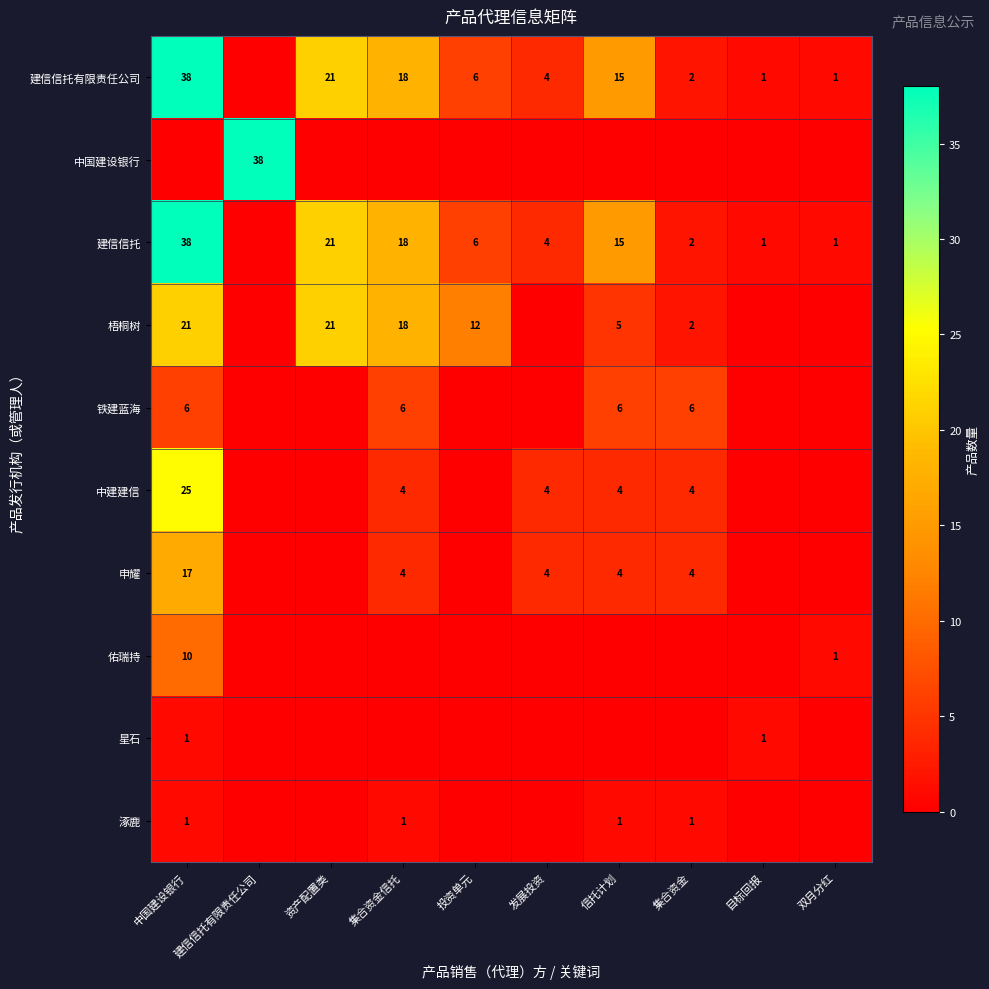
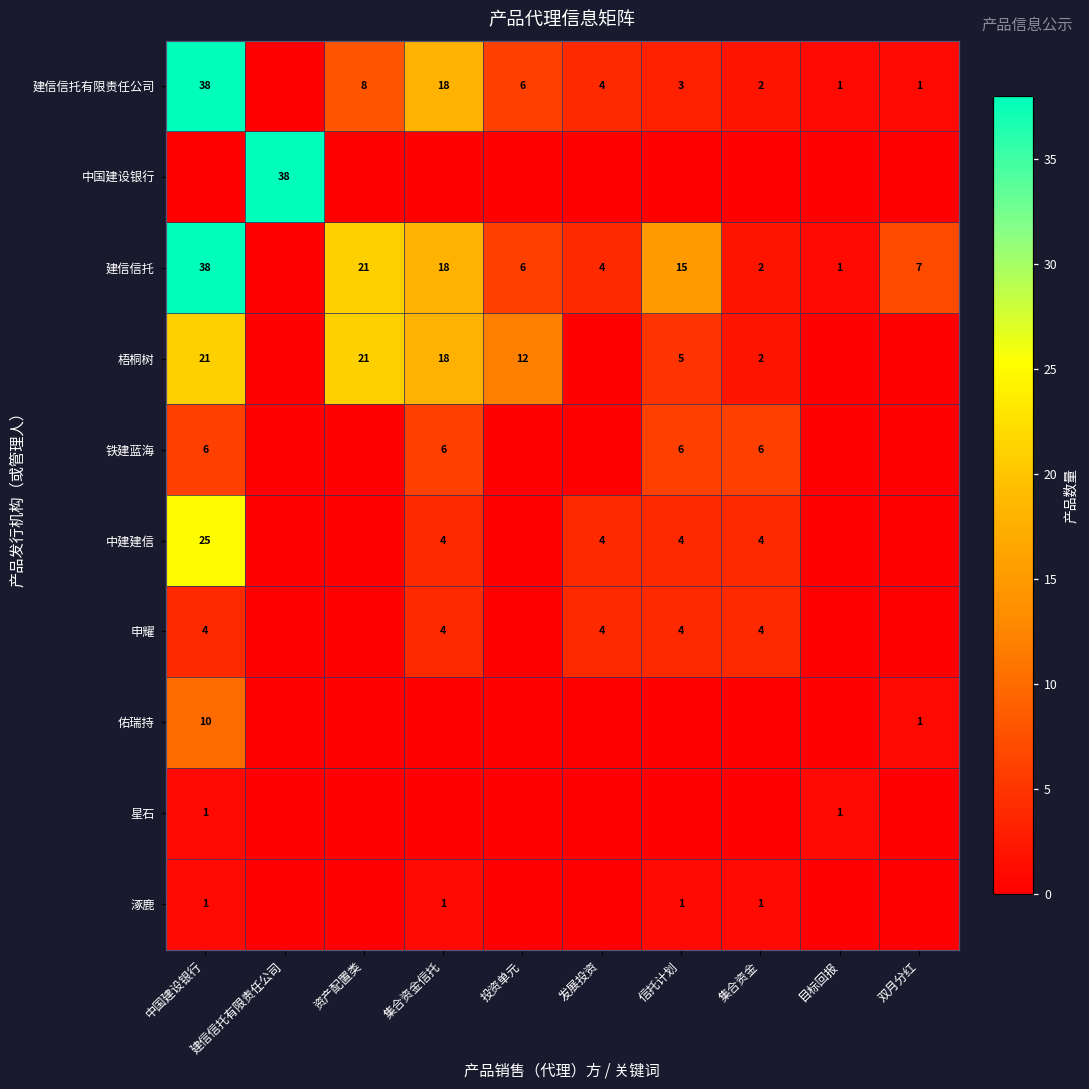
建信信托有限责任公司, 资产配置类: 21 -> 8
建信信托有限责任公司, 信托计划: 15 -> 3
建信信托, 双月分红: 1 -> 7
申耀, 中国建设银行: 17 -> 4
